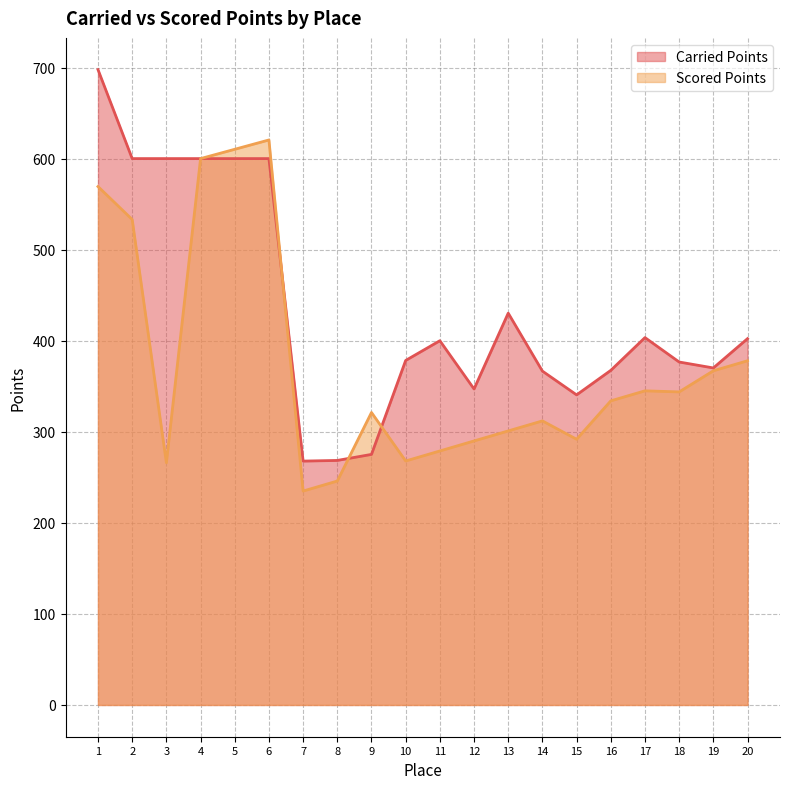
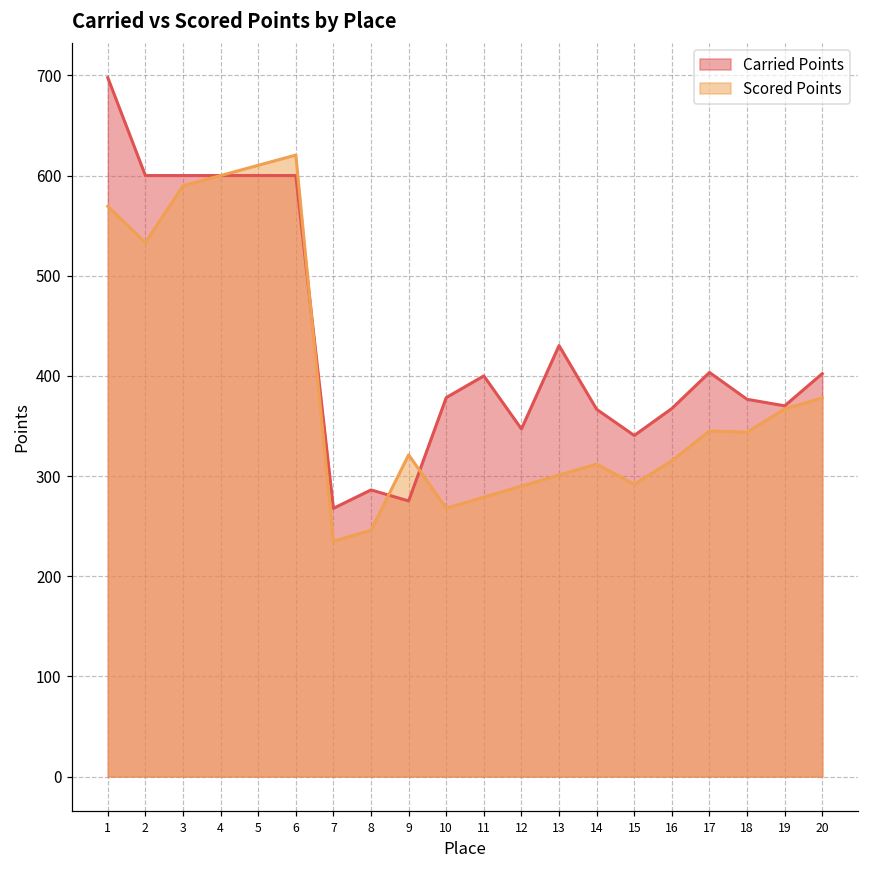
Scored Points, 3: 270 -> 590
Carried Points, 8: 270 -> 290
Scored Points, 16: 330 -> 320
